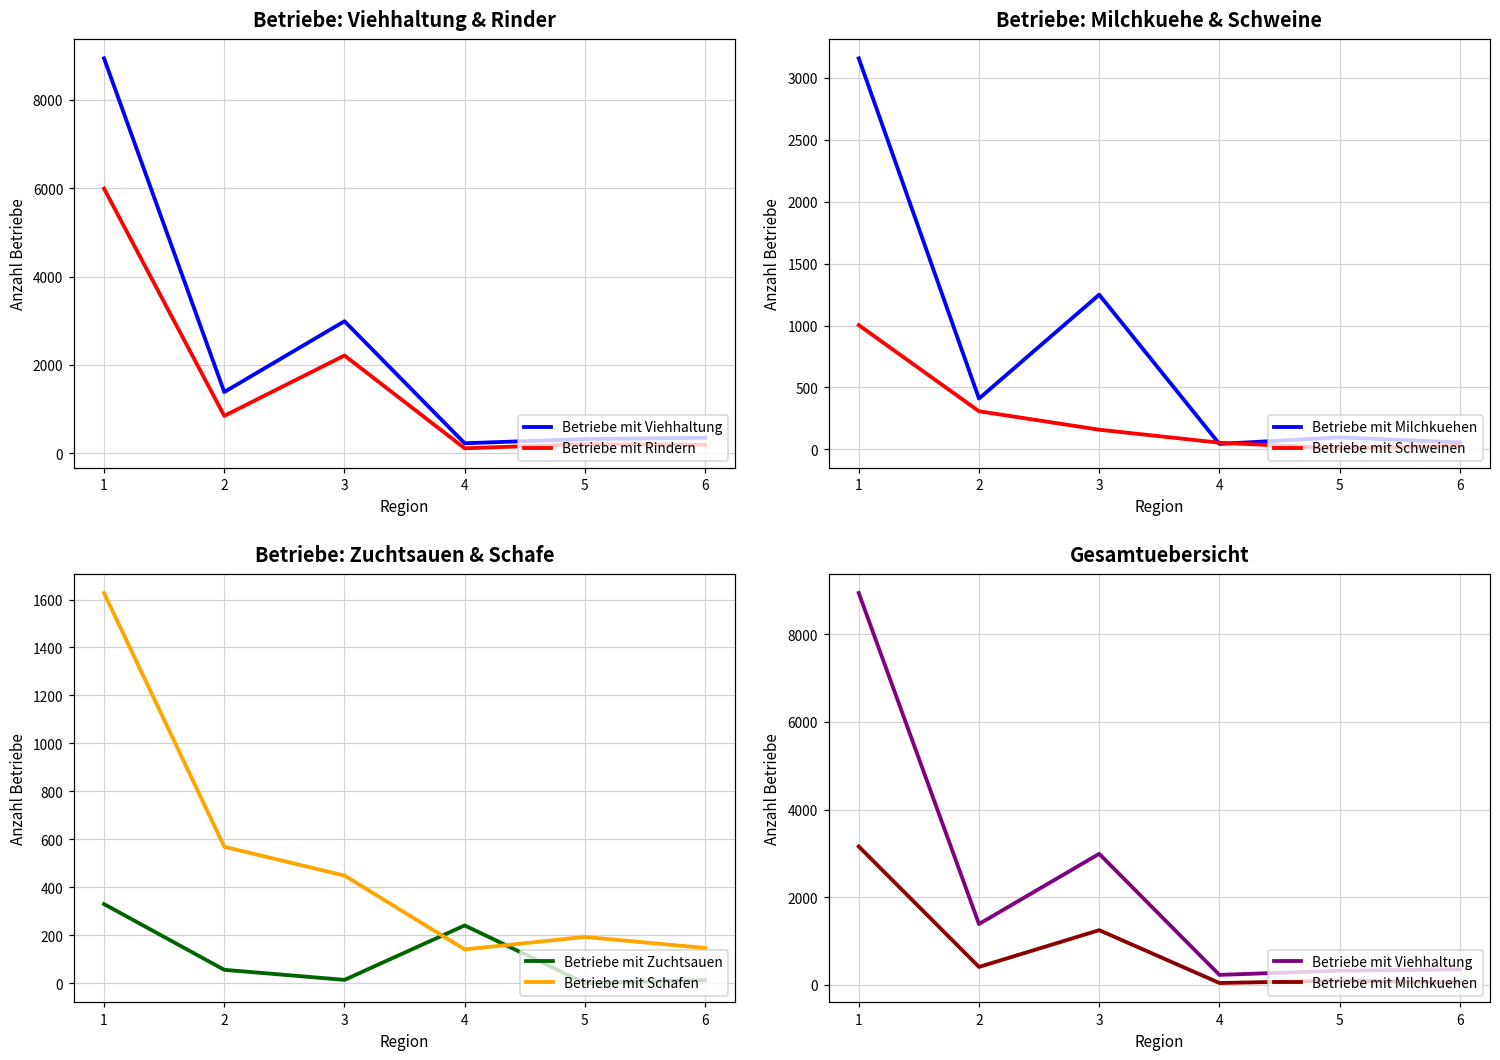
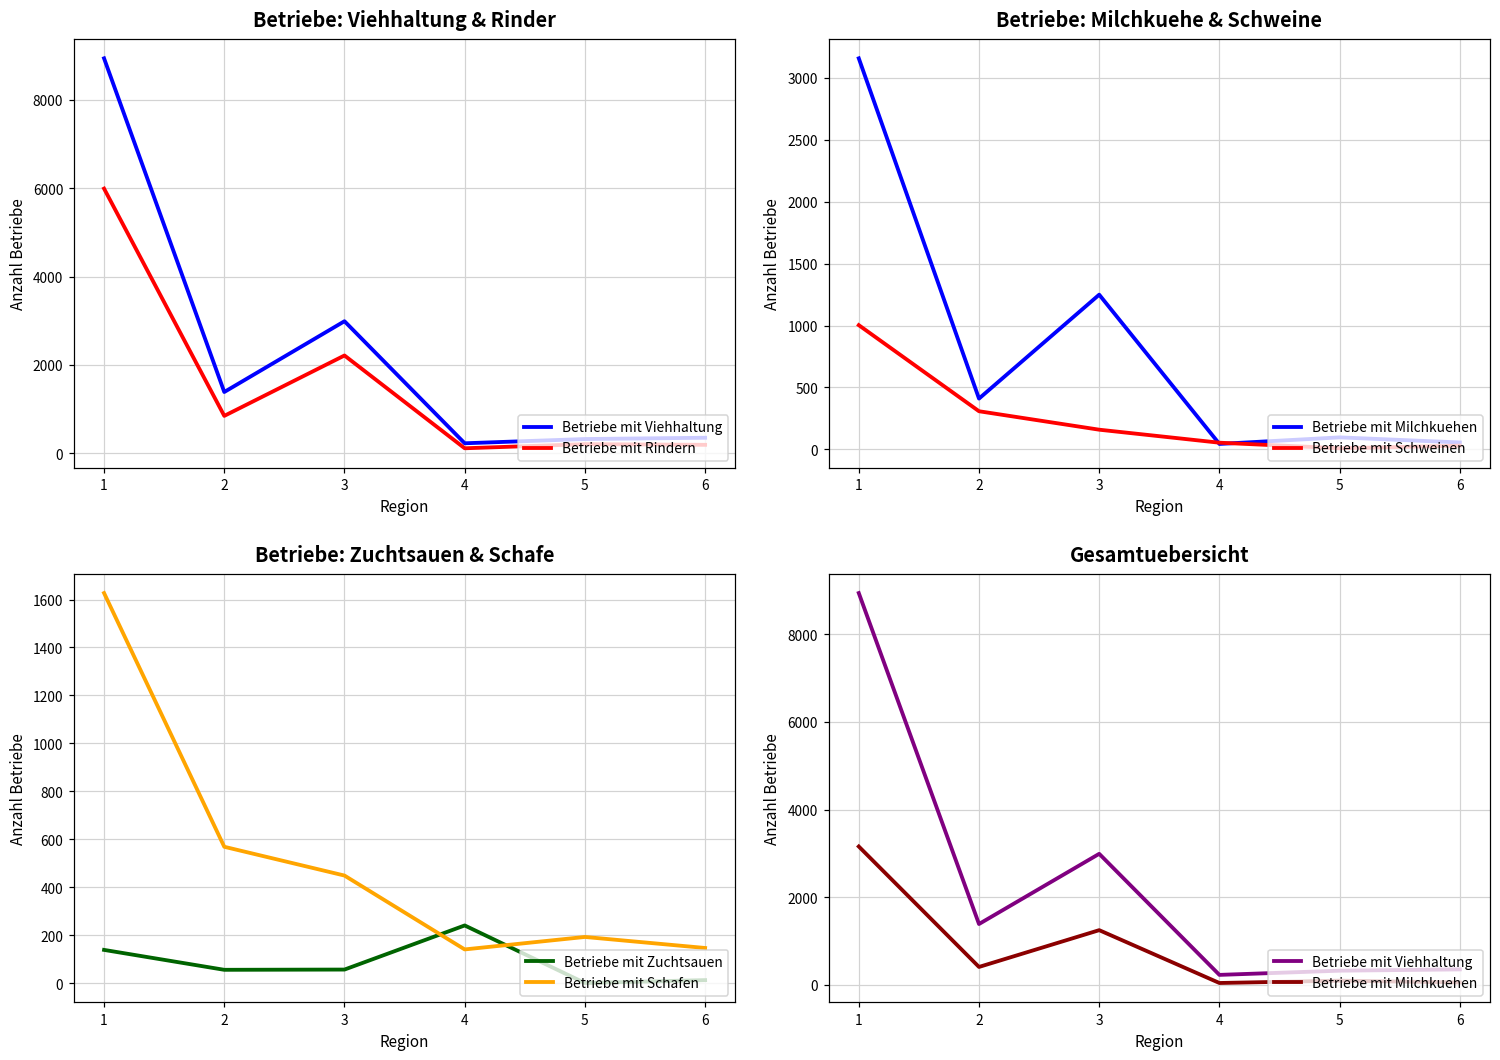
Betriebe: Zuchtsauen & Schafe, Betriebe mit Zuchtsauen, 1: 330 -> 140
Betriebe: Zuchtsauen & Schafe, Betriebe mit Zuchtsauen, 3: 10 -> 60
